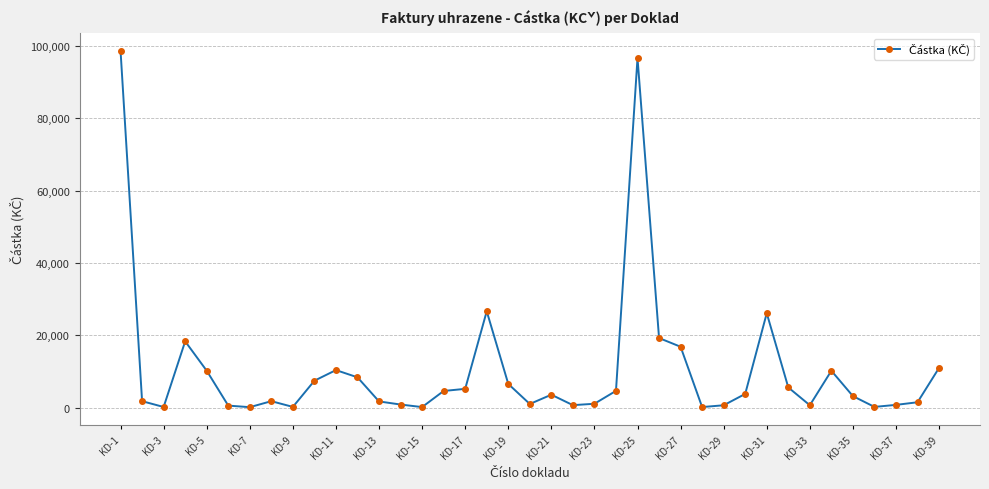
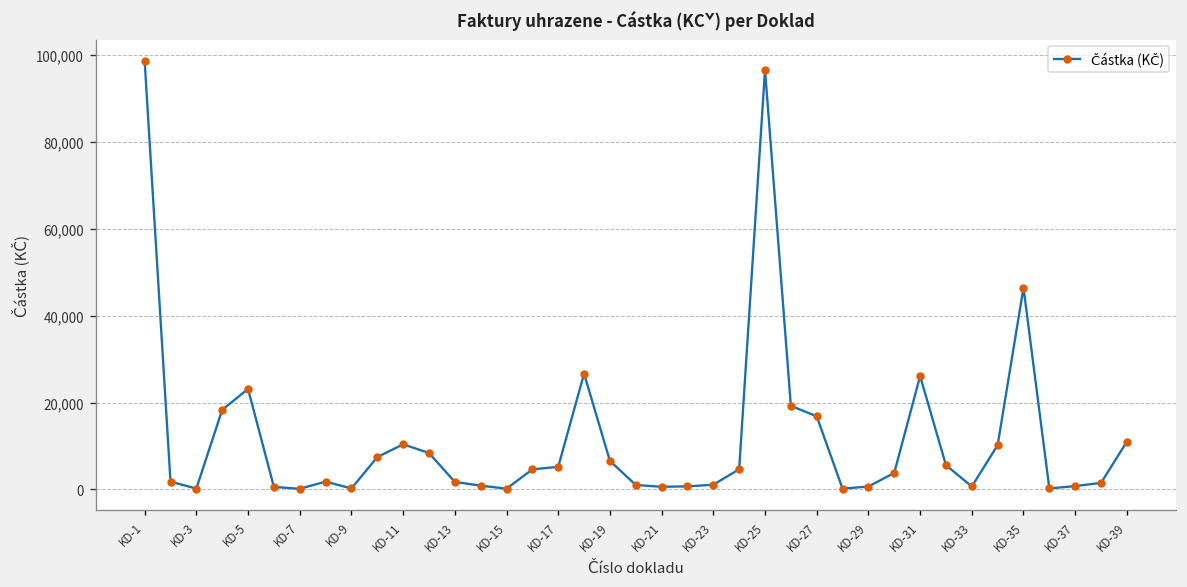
KD-5: 10,000 -> 23,000
KD-21: 4,000 -> 1,000
KD-35: 3,000 -> 46,000
